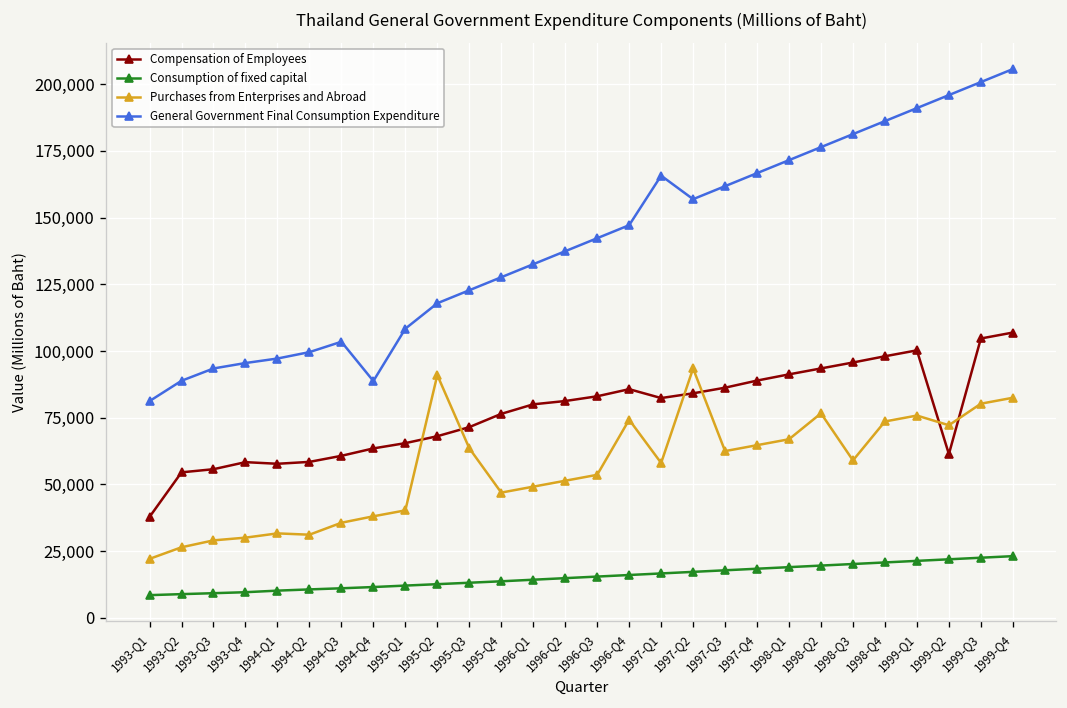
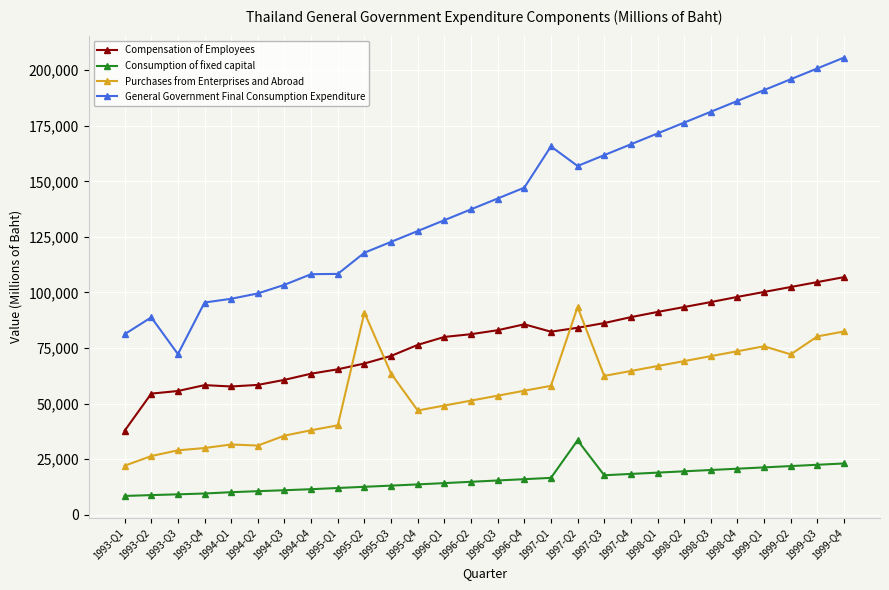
General Government Final Consumption Expenditure, 1993-Q3: 93,000 -> 72,000
General Government Final Consumption Expenditure, 1994-Q4: 89,000 -> 108,000
Purchases from Enterprises and Abroad, 1996-Q4: 74,000 -> 56,000
Consumption of fixed capital, 1997-Q2: 17,000 -> 33,000
Purchases from Enterprises and Abroad, 1998-Q2: 77,000 -> 69,000
Purchases from Enterprises and Abroad, 1998-Q3: 59,000 -> 71,000
Compensation of Employees, 1999-Q2: 61,000 -> 102,000
